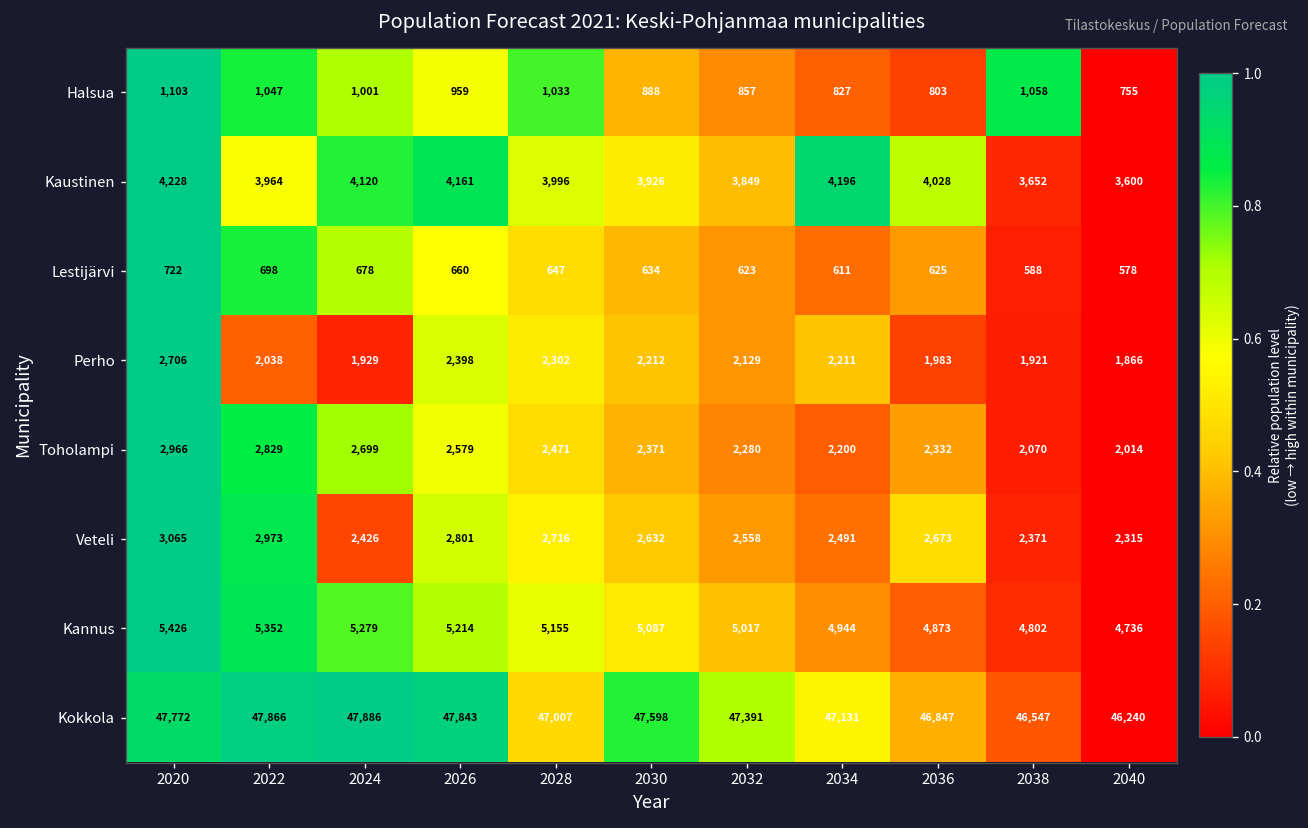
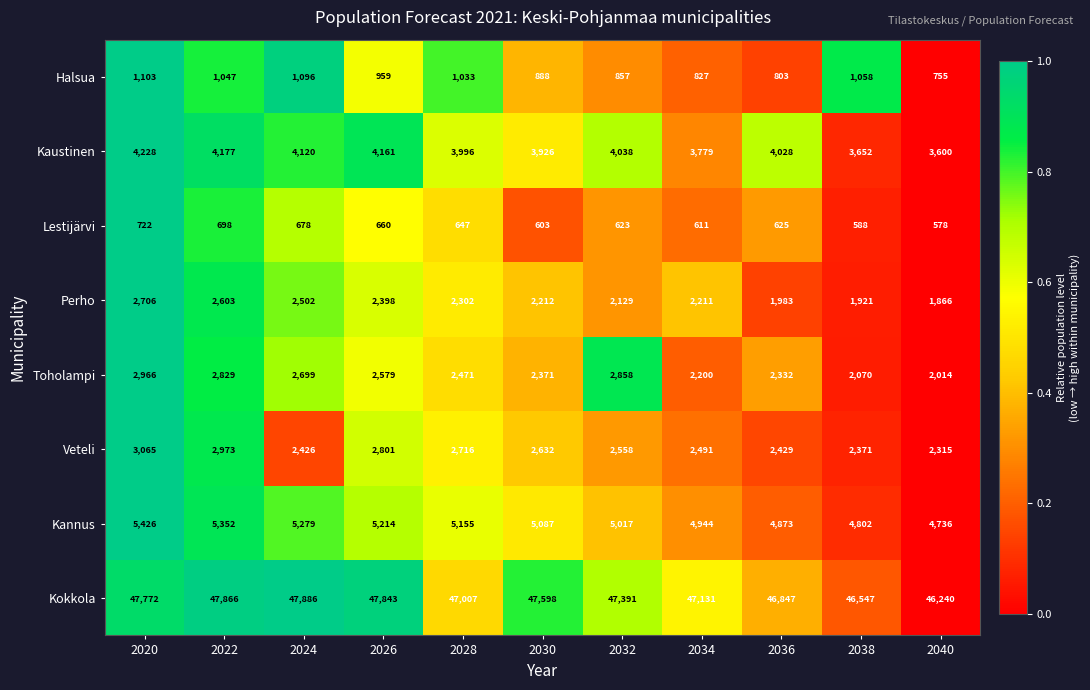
Halsua, 2024: 1,001 -> 1,096
Kaustinen, 2022: 3,964 -> 4,177
Kaustinen, 2032: 3,849 -> 4,038
Kaustinen, 2034: 4,196 -> 3,779
Lestijärvi, 2030: 634 -> 603
Perho, 2022: 2,038 -> 2,603
Perho, 2024: 1,929 -> 2,502
Toholampi, 2032: 2,280 -> 2,858
Veteli, 2036: 2,673 -> 2,429
